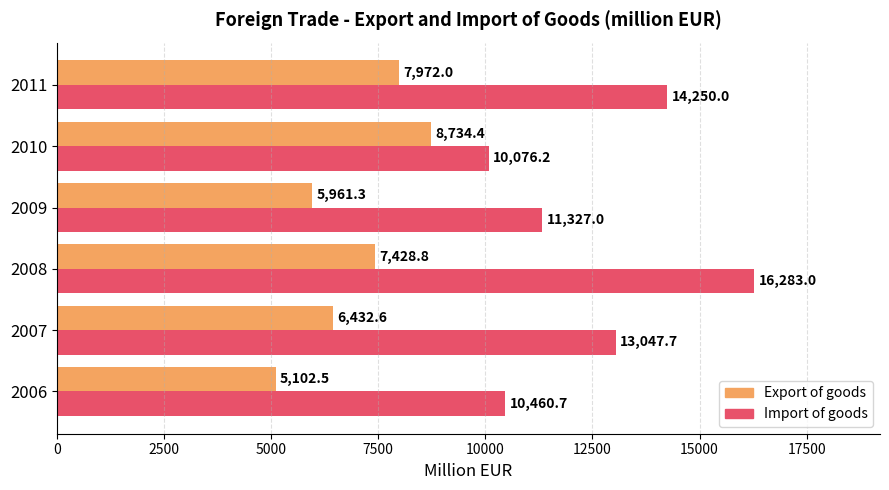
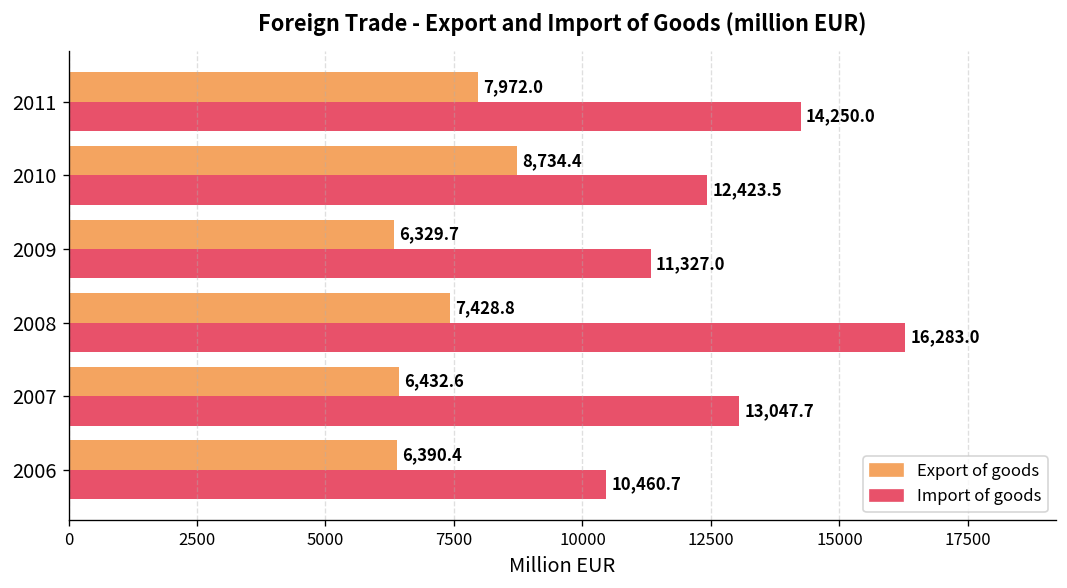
Import of goods, 2010: 10,076.2 -> 12,423.5
Export of goods, 2009: 5,961.3 -> 6,329.7
Export of goods, 2006: 5,102.5 -> 6,390.4
